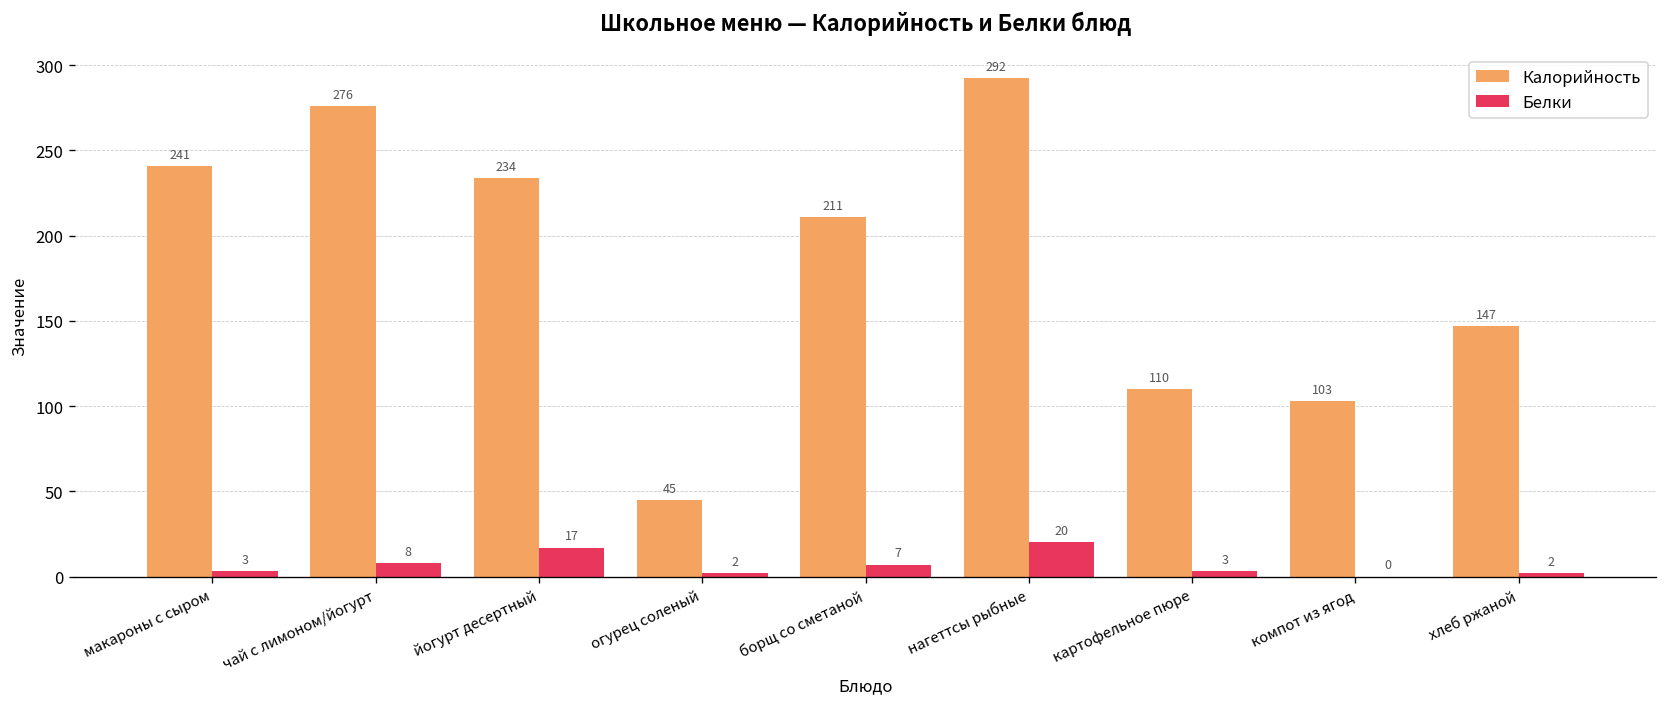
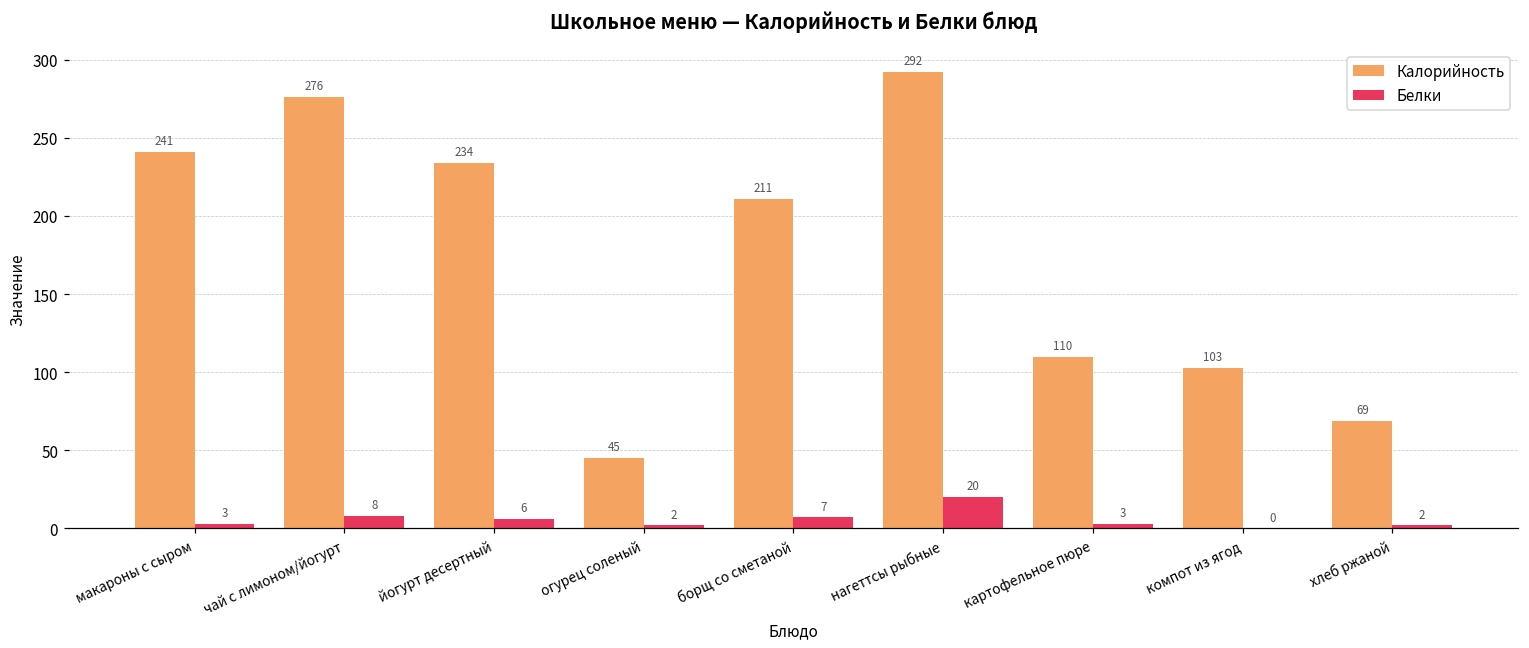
Белки, йогурт десертный: 17 -> 6
Калорийность, хлеб ржаной: 147 -> 69
